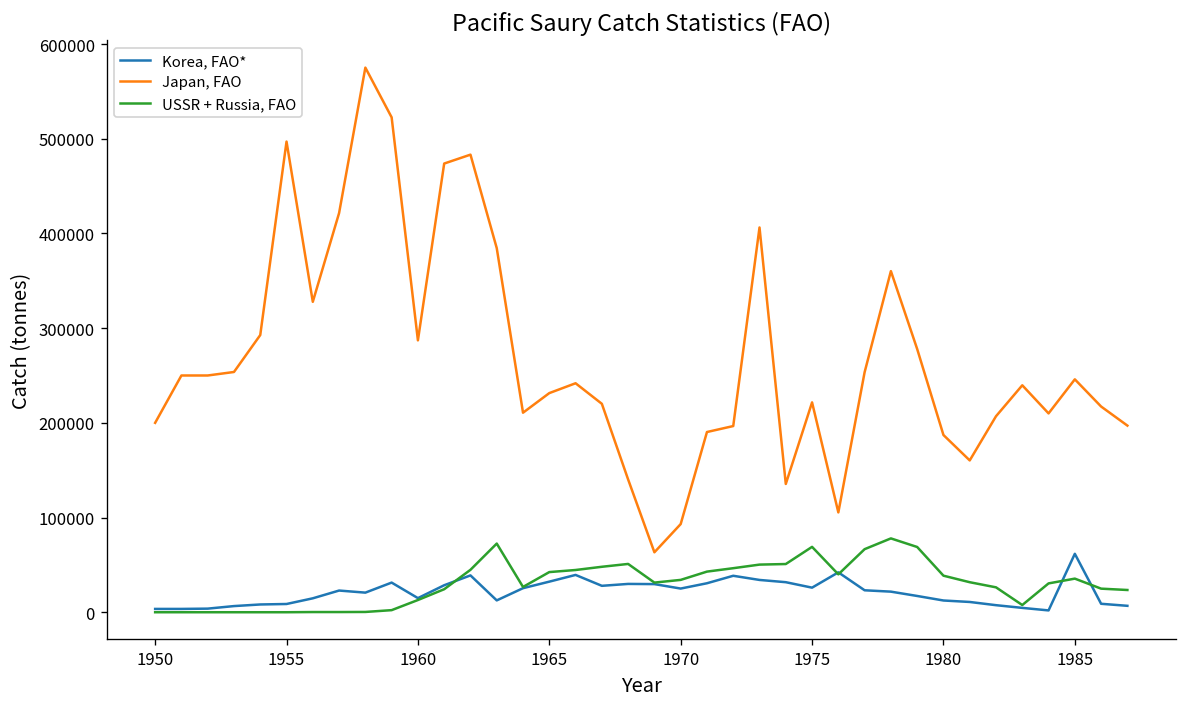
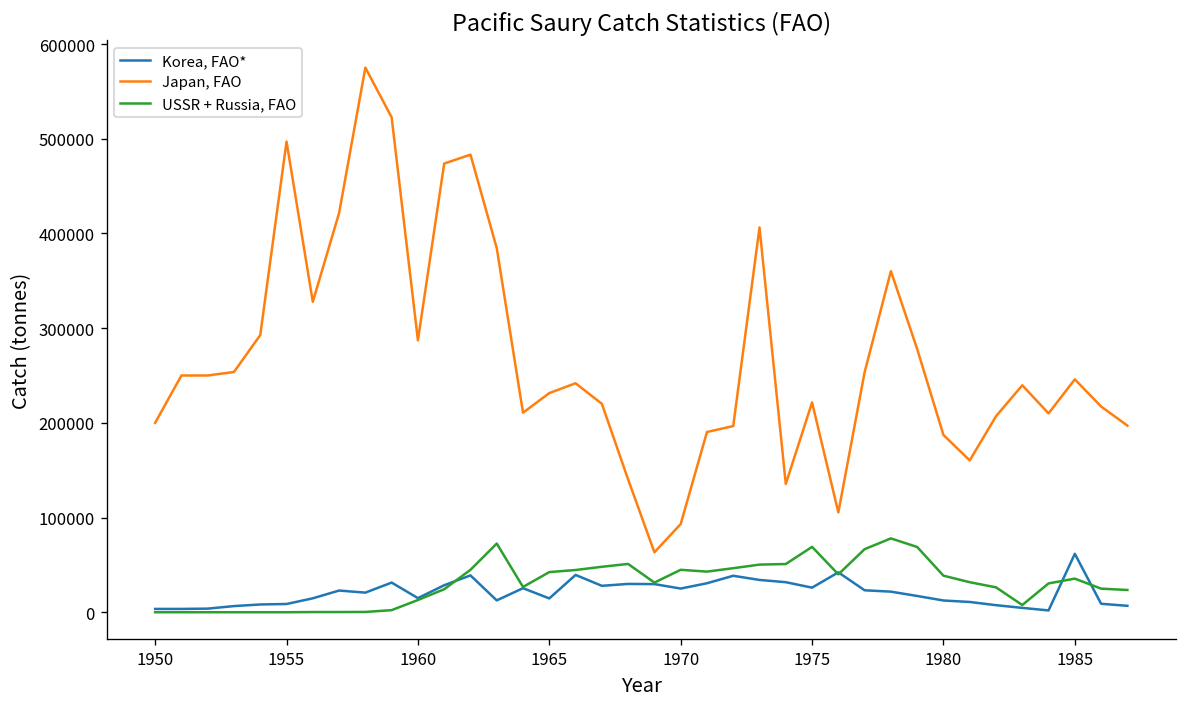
Korea, FAO*, 1965: 30000 -> 10000
USSR + Russia, FAO, 1970: 30000 -> 40000
